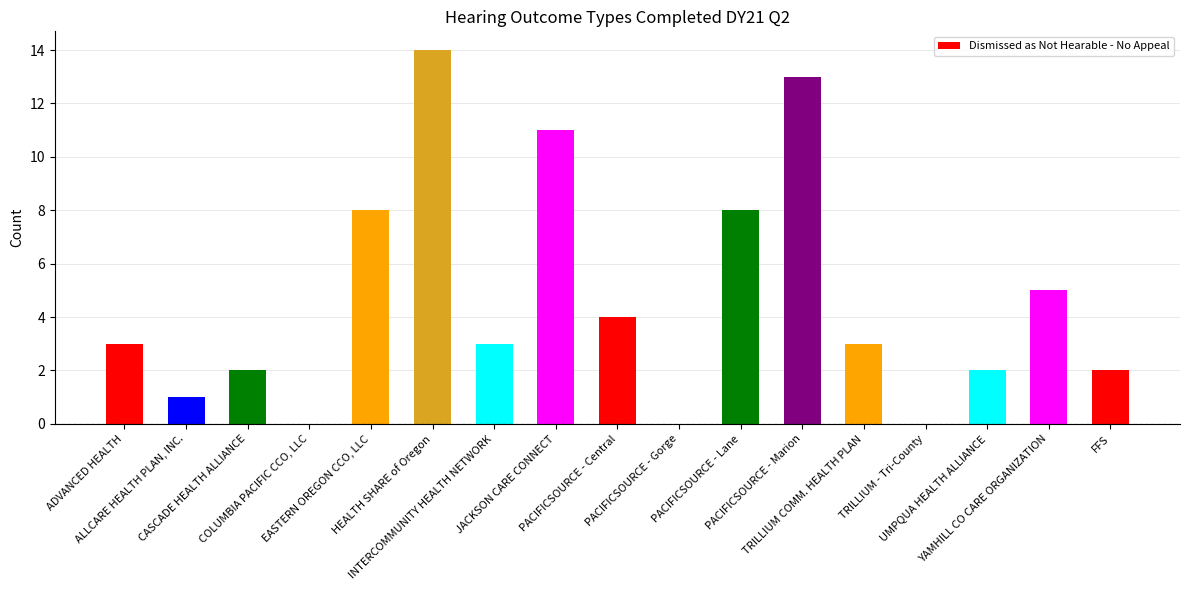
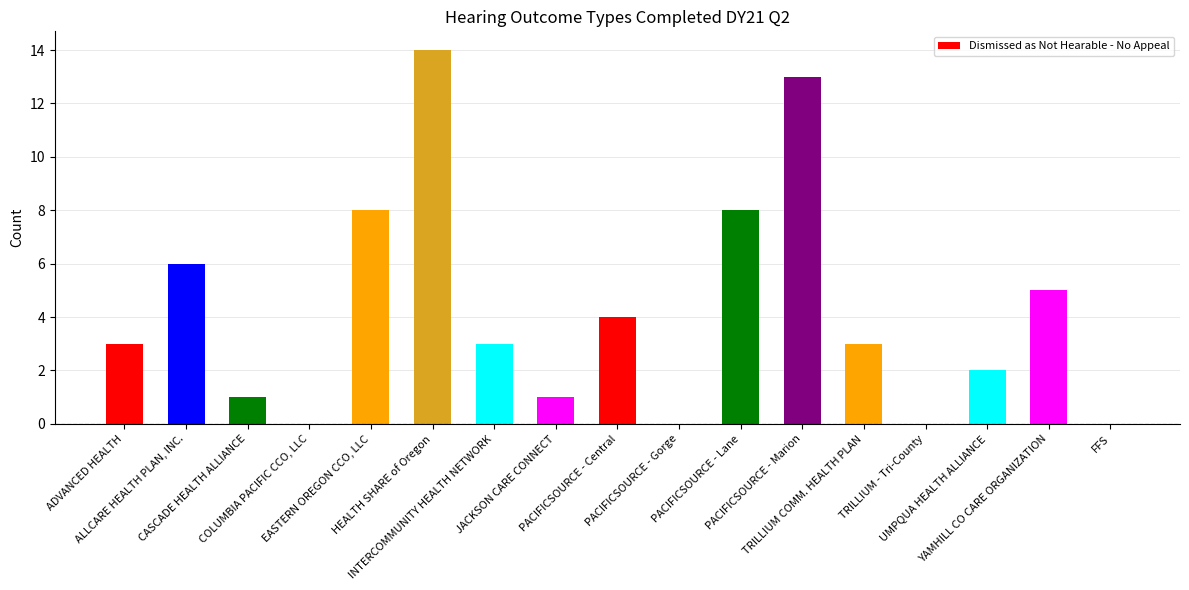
ALLCARE HEALTH PLAN, INC.: 1 -> 6
CASCADE HEALTH ALLIANCE: 2 -> 1
JACKSON CARE CONNECT: 11 -> 1
FFS: 2 -> 0
